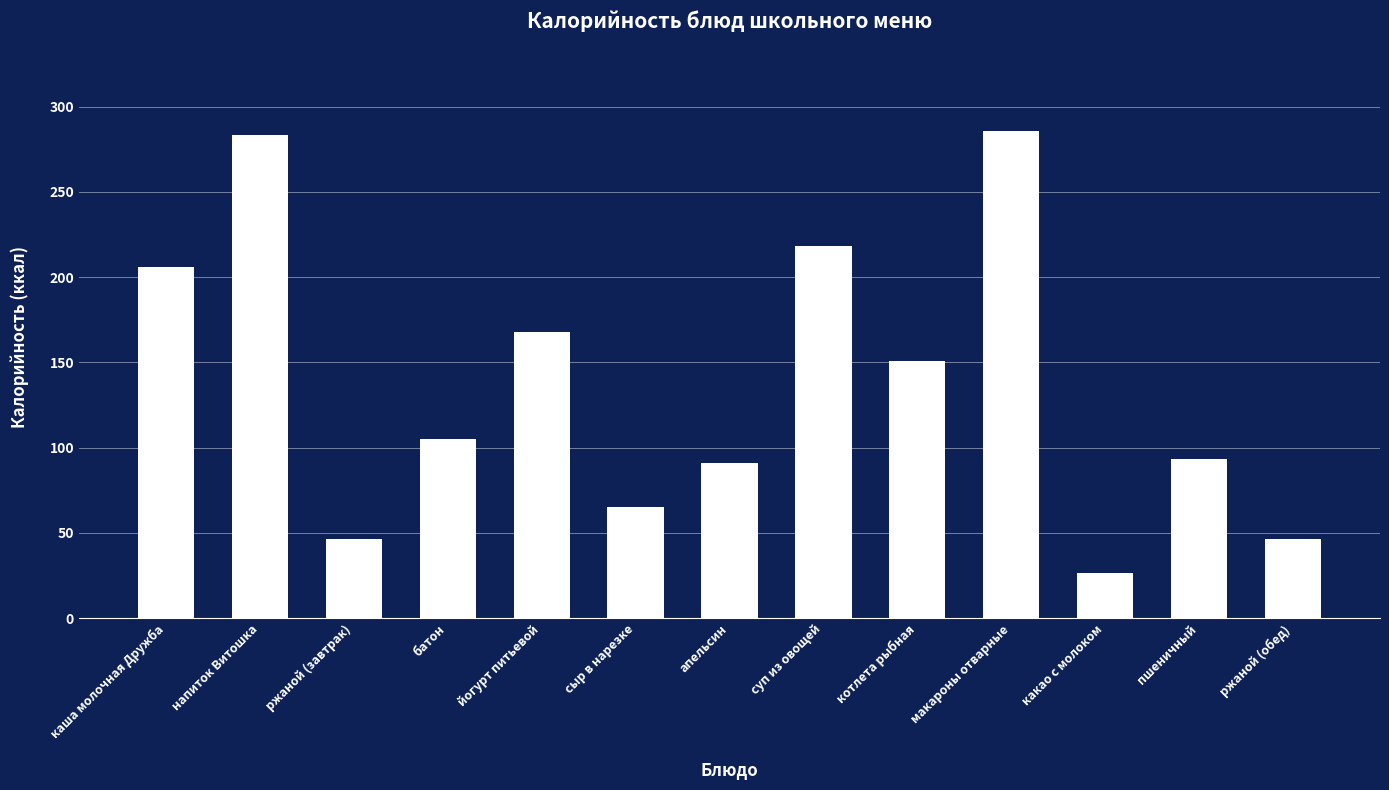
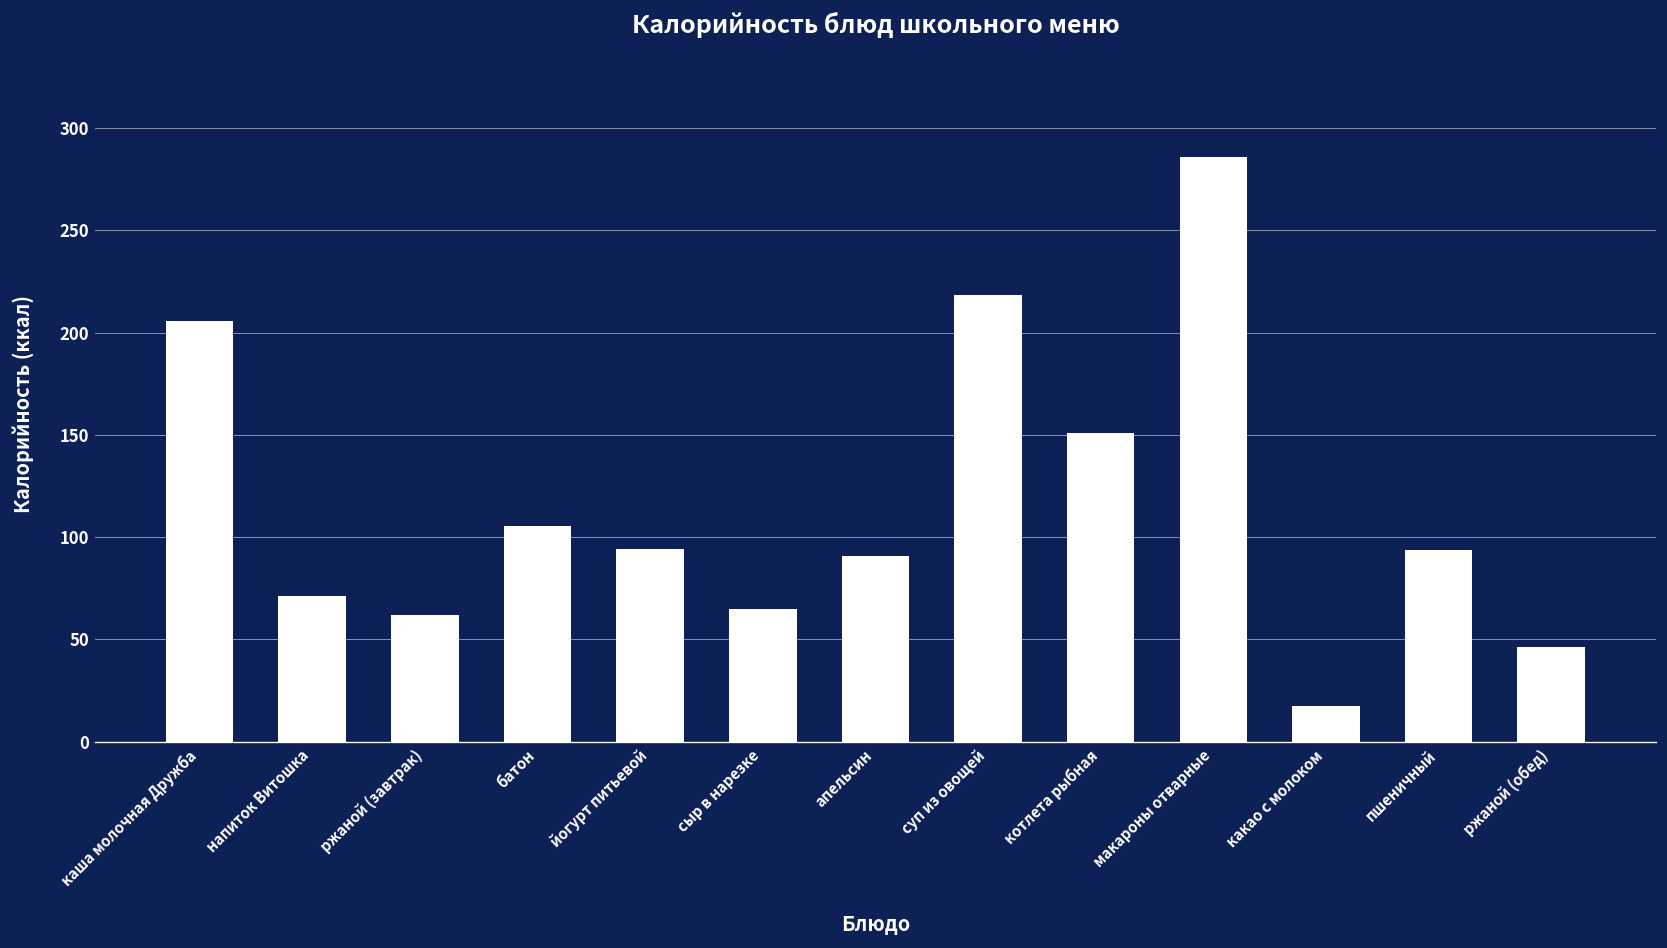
напиток Витошка: 284 -> 71
ржаной (завтрак): 46 -> 62
йогурт питьевой: 168 -> 94
какао с молоком: 26 -> 17
